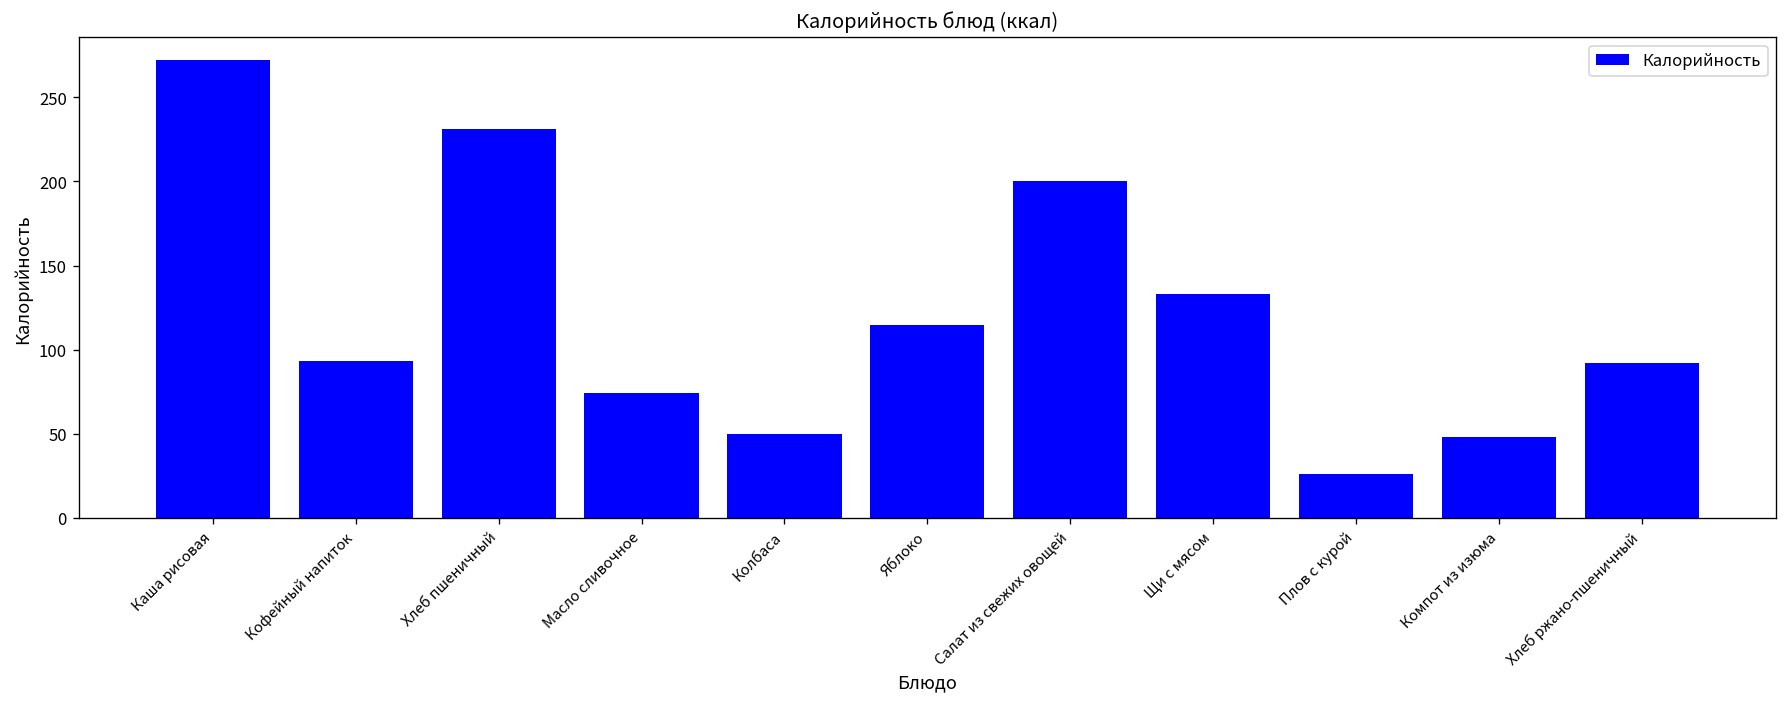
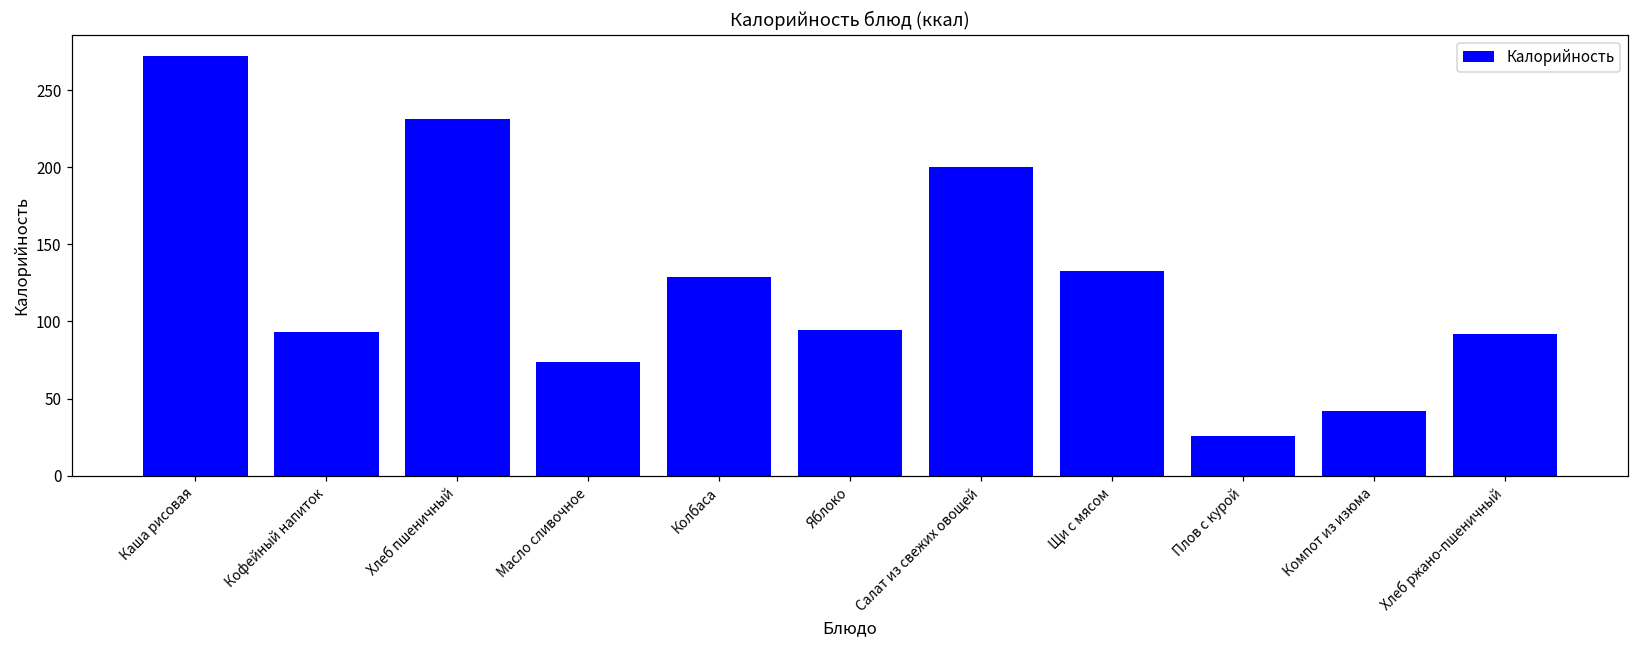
Колбаса: 50 -> 129
Яблоко: 115 -> 95
Компот из изюма: 48 -> 42
